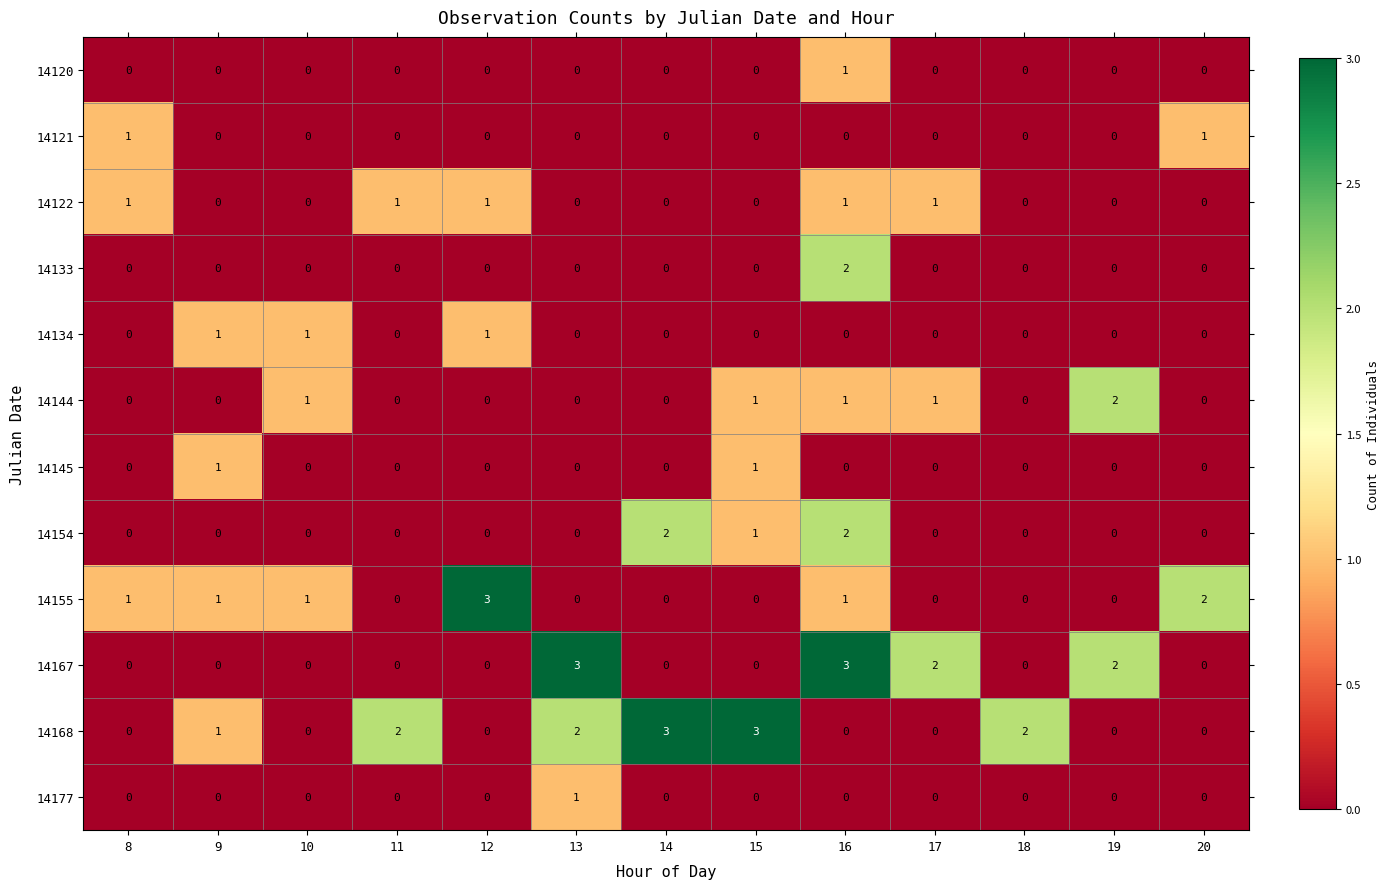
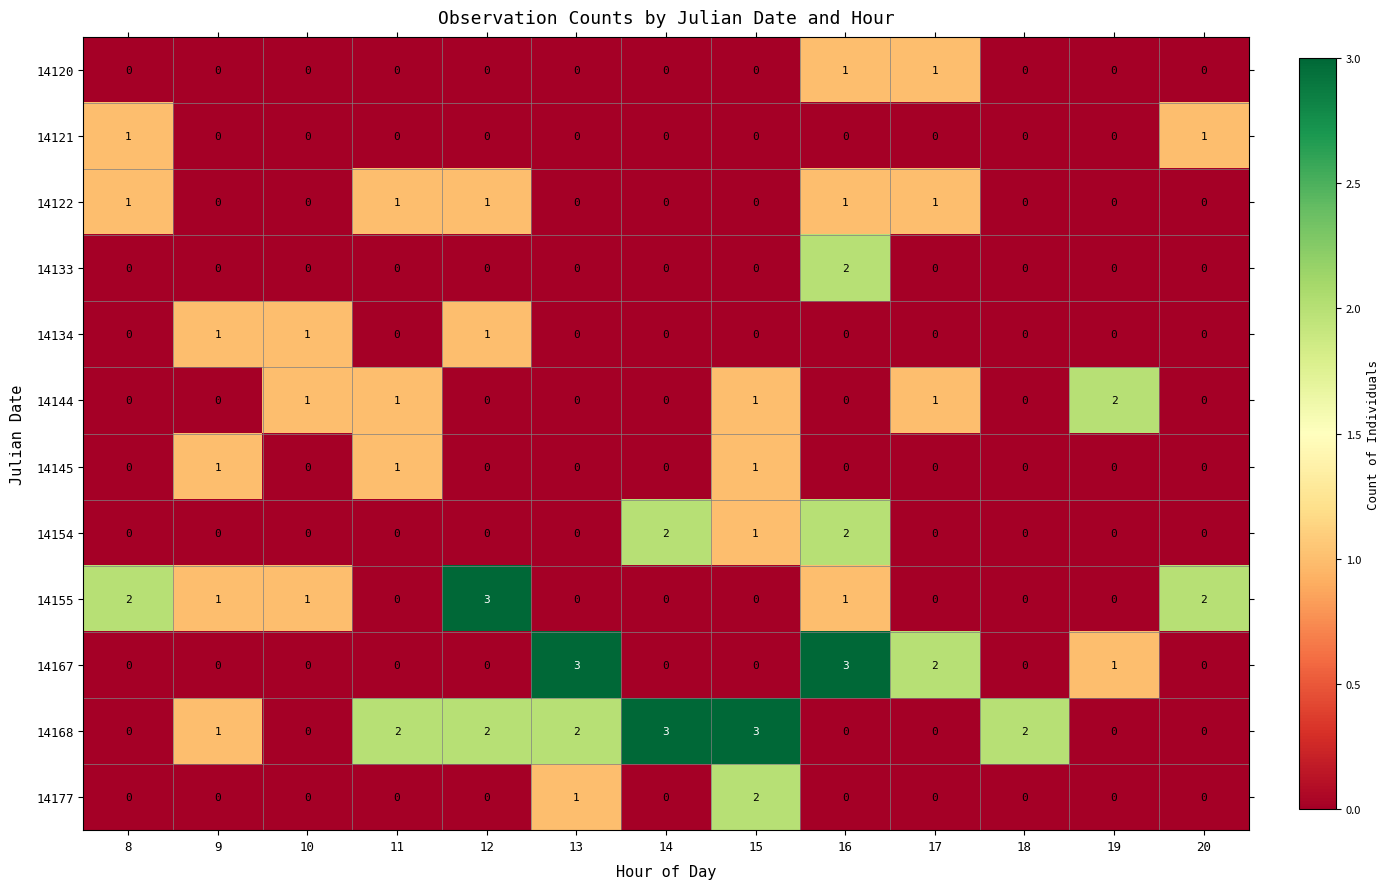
14120, 17: 0 -> 1
14144, 11: 0 -> 1
14144, 16: 1 -> 0
14145, 11: 0 -> 1
14155, 8: 1 -> 2
14167, 19: 2 -> 1
14168, 12: 0 -> 2
14177, 15: 0 -> 2
